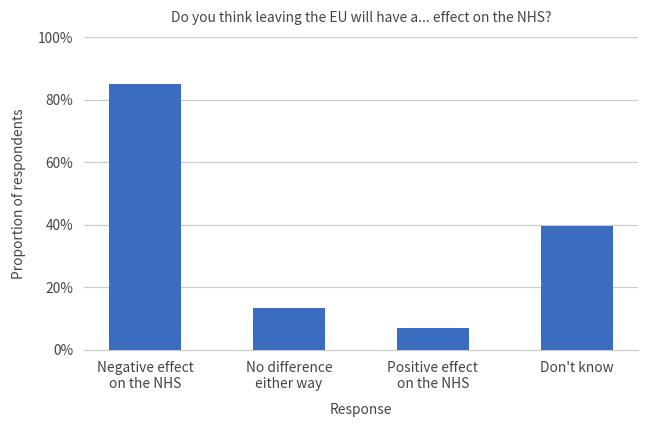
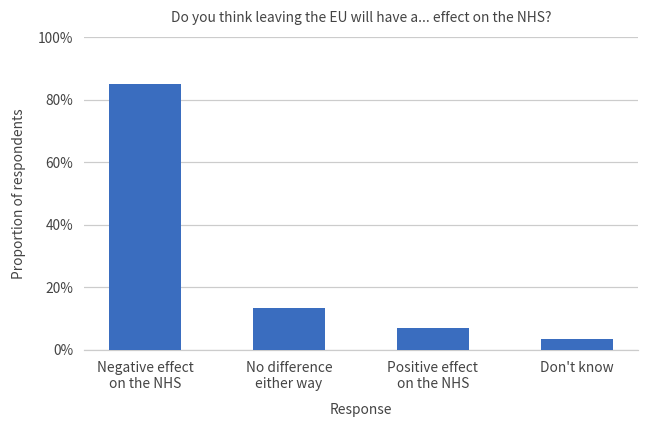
Don't know: 40% -> 4%
